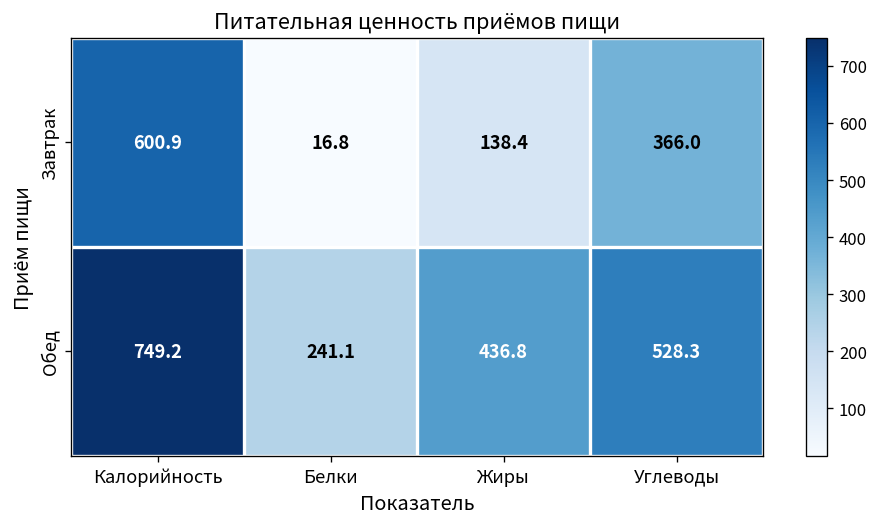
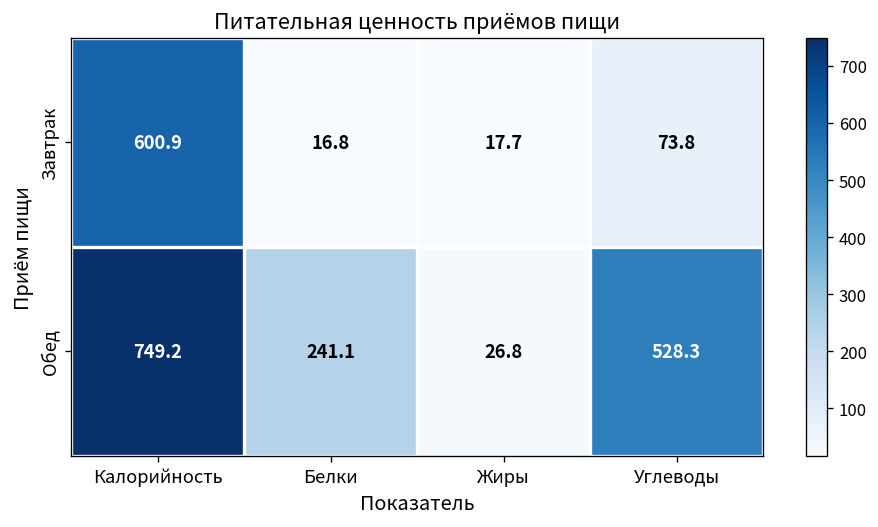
Завтрак, Жиры: 138.4 -> 17.7
Завтрак, Углеводы: 366.0 -> 73.8
Обед, Жиры: 436.8 -> 26.8
